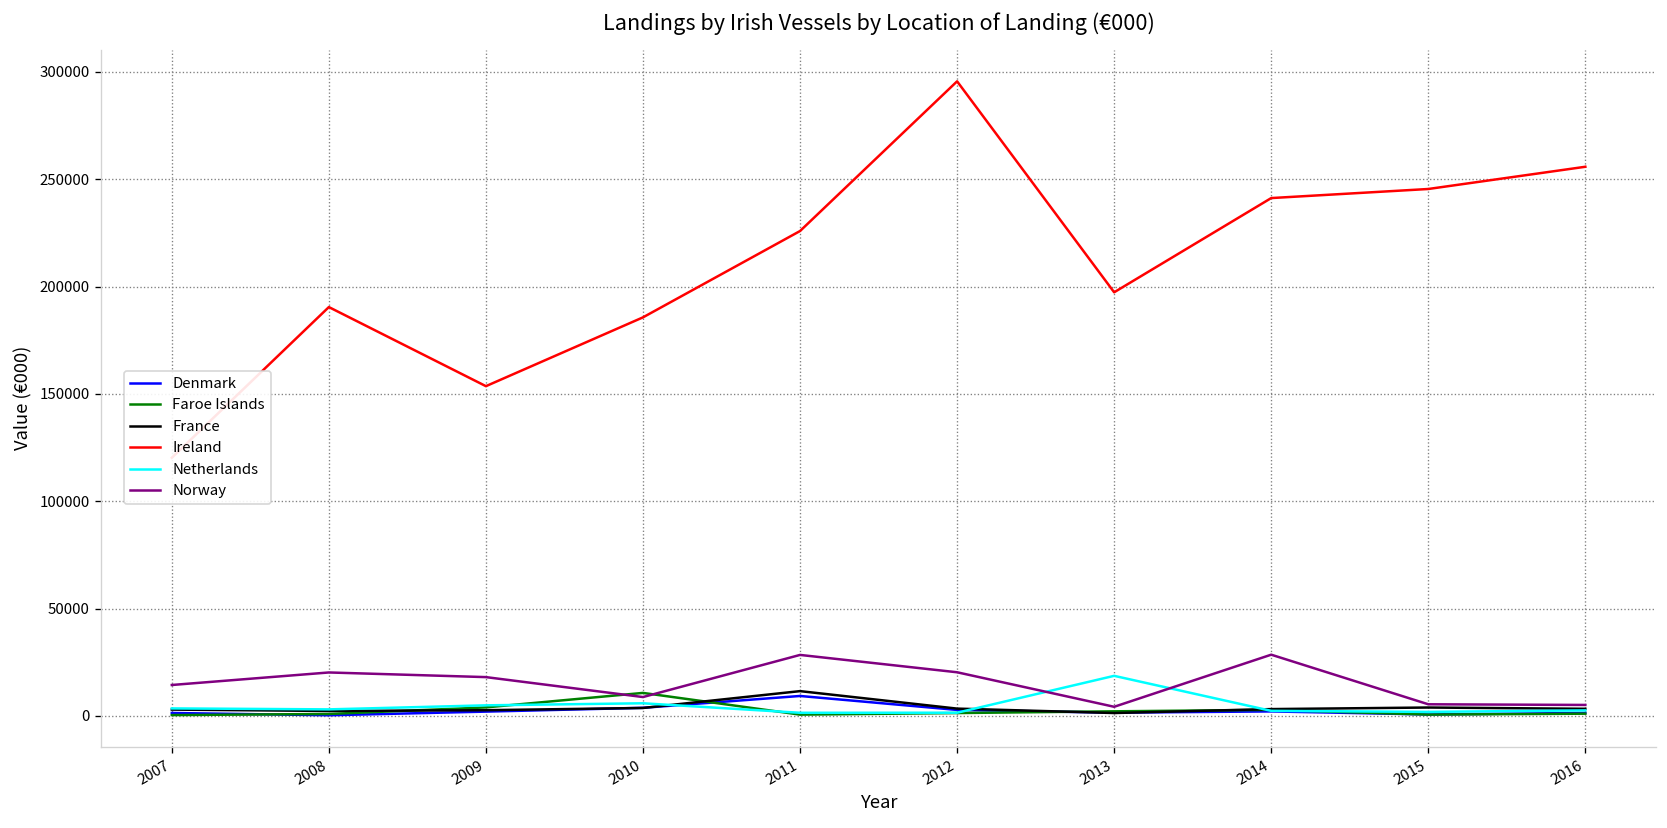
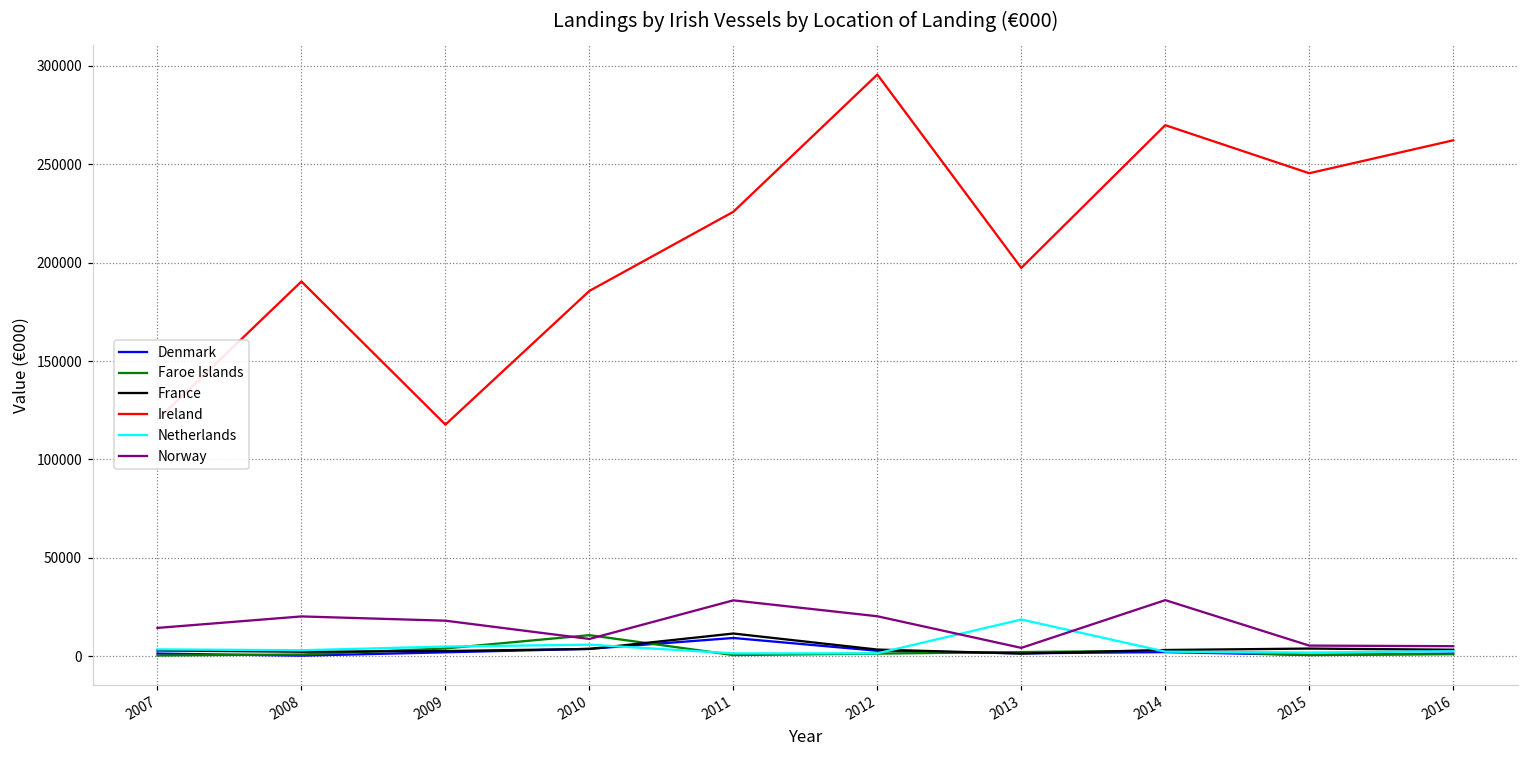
Ireland, 2009: 154000 -> 118000
Ireland, 2014: 241000 -> 270000
Ireland, 2016: 256000 -> 262000
